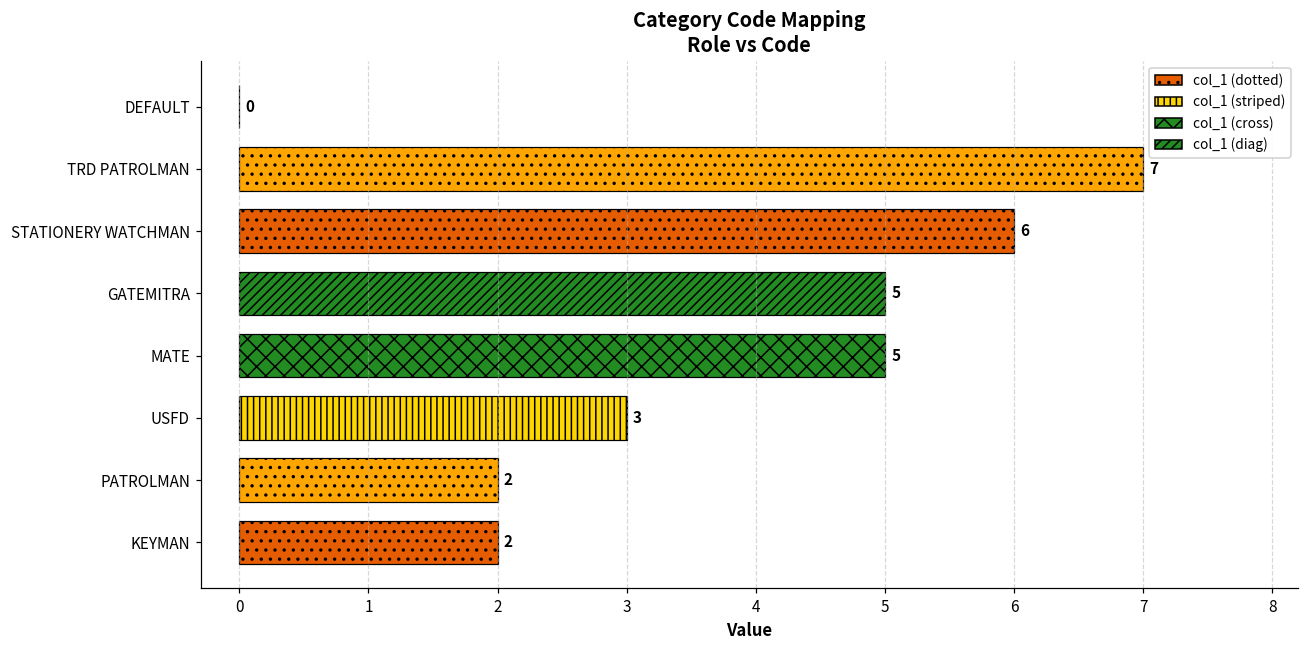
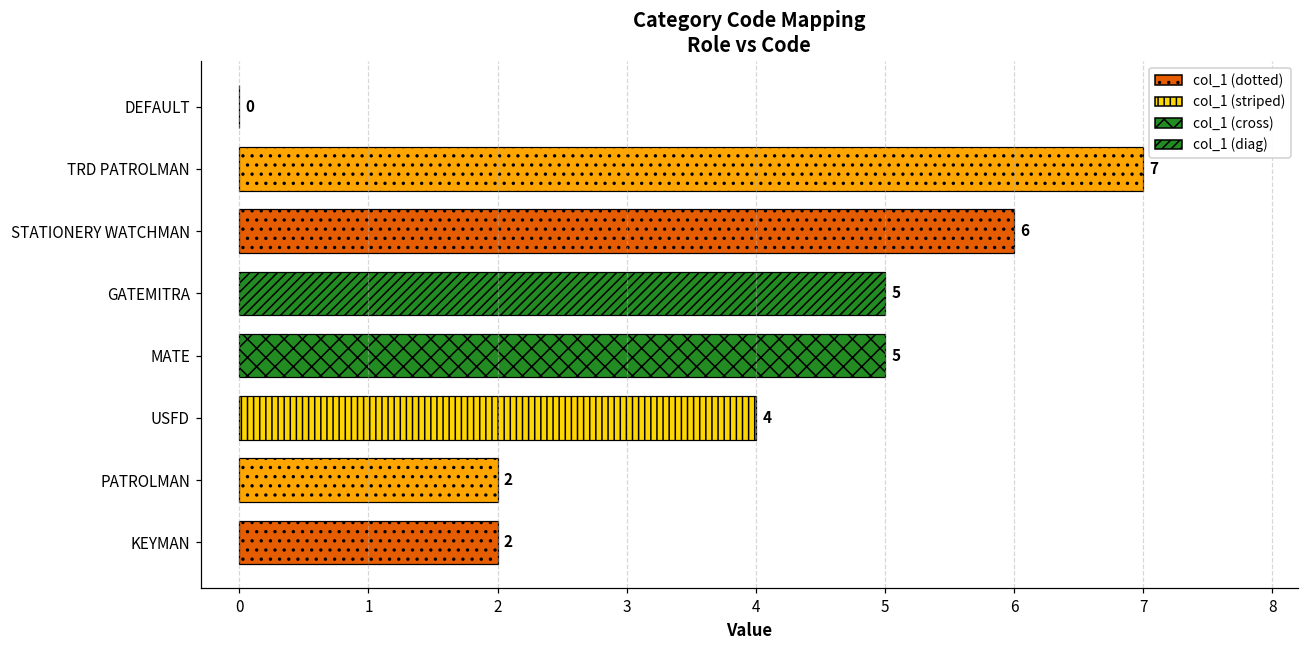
USFD: 3 -> 4
